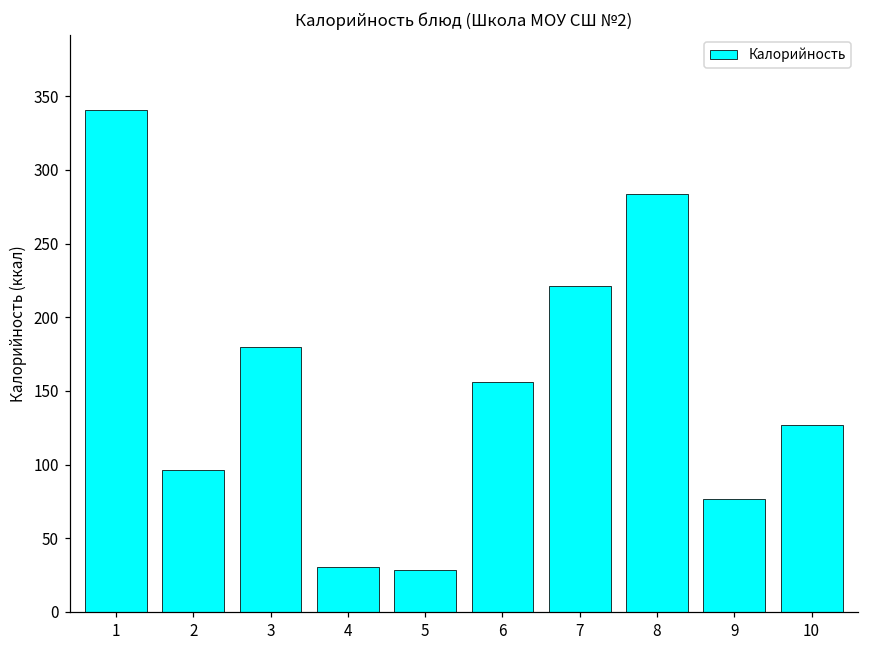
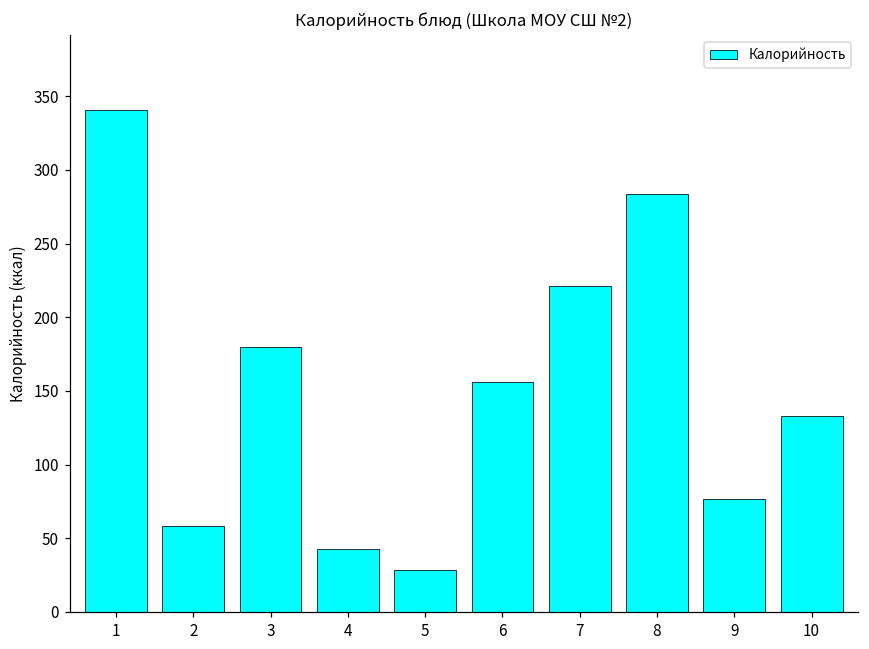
2: 97 -> 58
4: 31 -> 43
10: 127 -> 133
